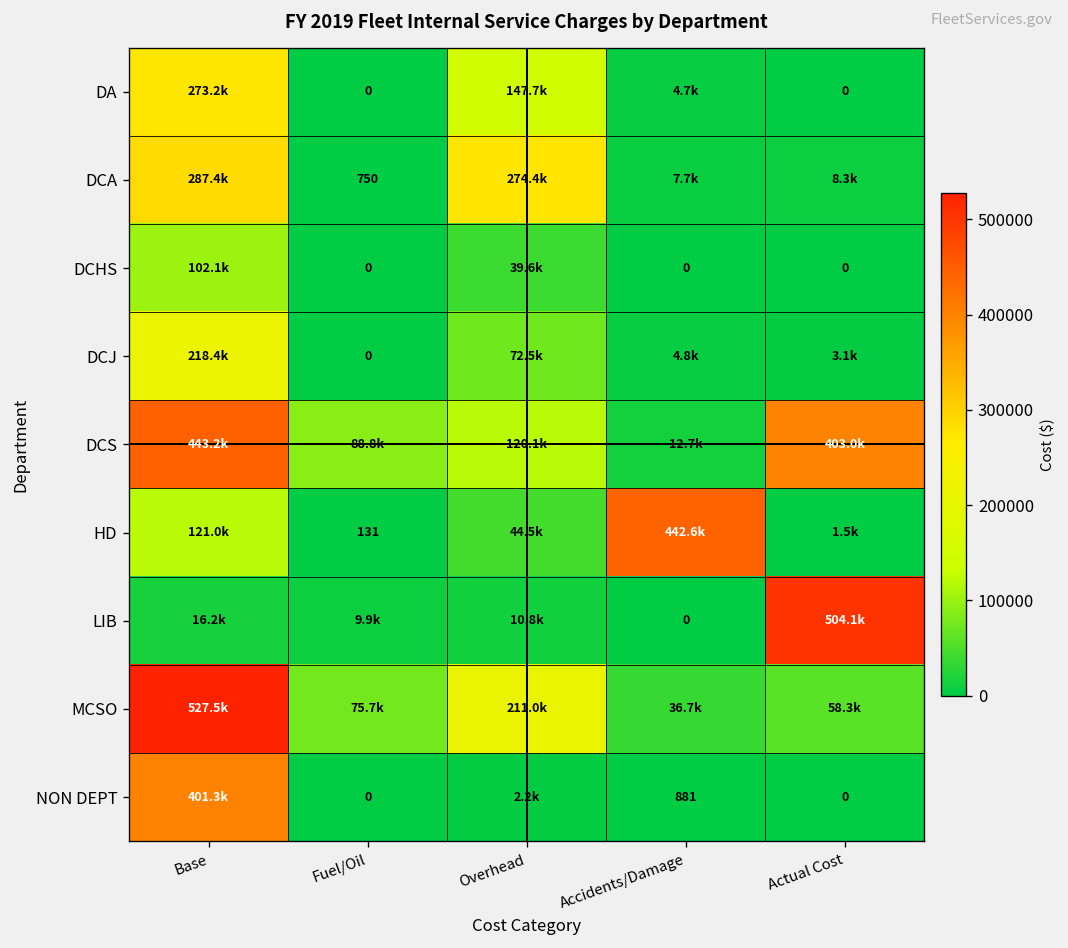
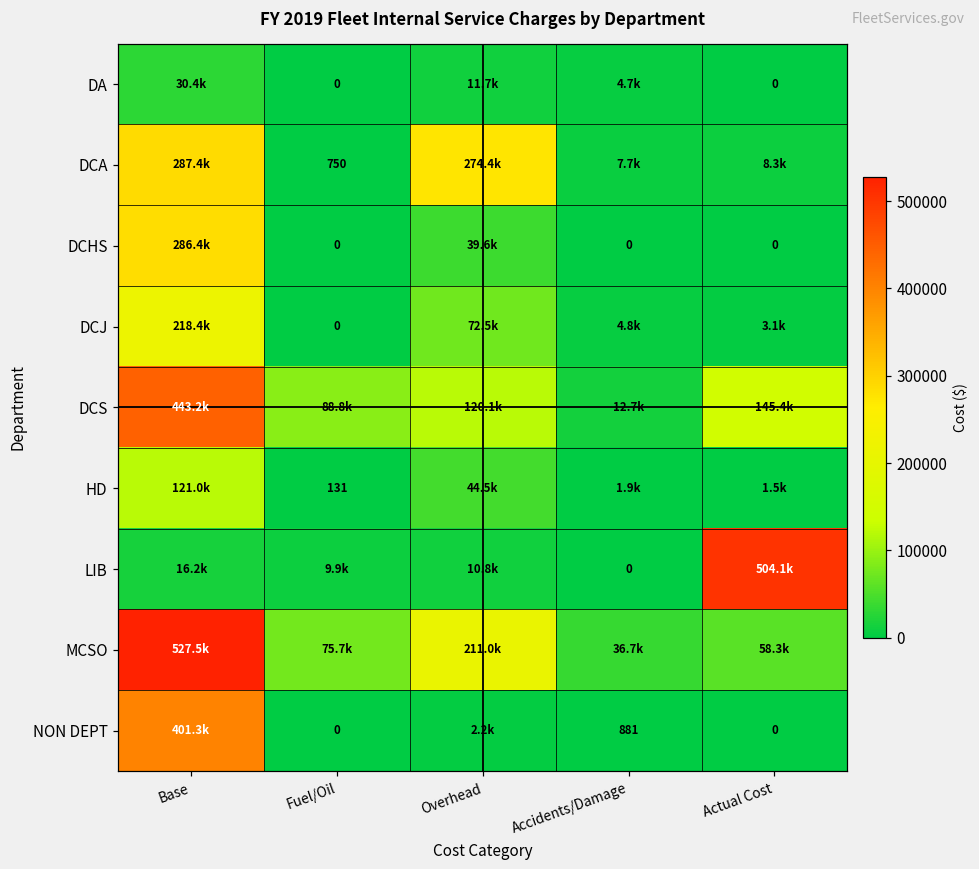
DA, Base: 273.2k -> 30.4k
DA, Overhead: 147.7k -> 11.7k
DCHS, Base: 102.1k -> 286.4k
DCS, Actual Cost: 403.0k -> 145.4k
HD, Accidents/Damage: 442.6k -> 1.9k
